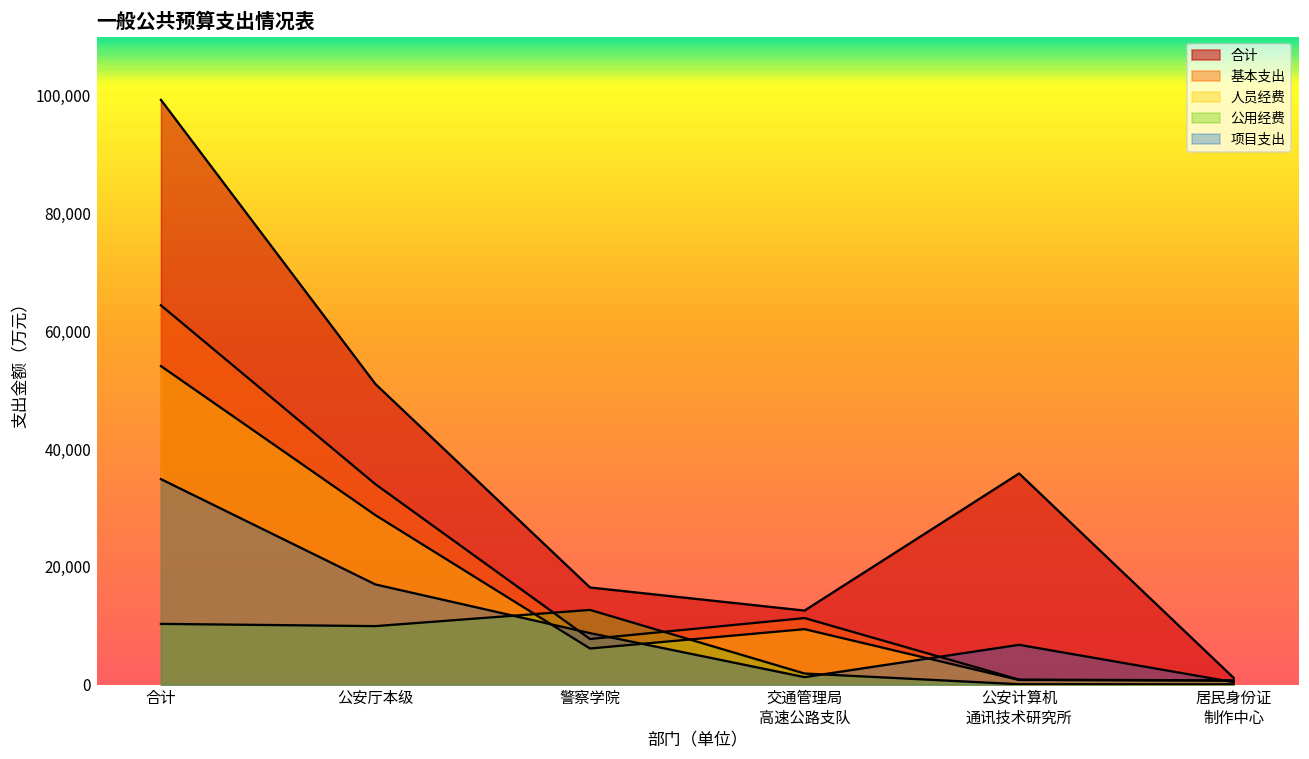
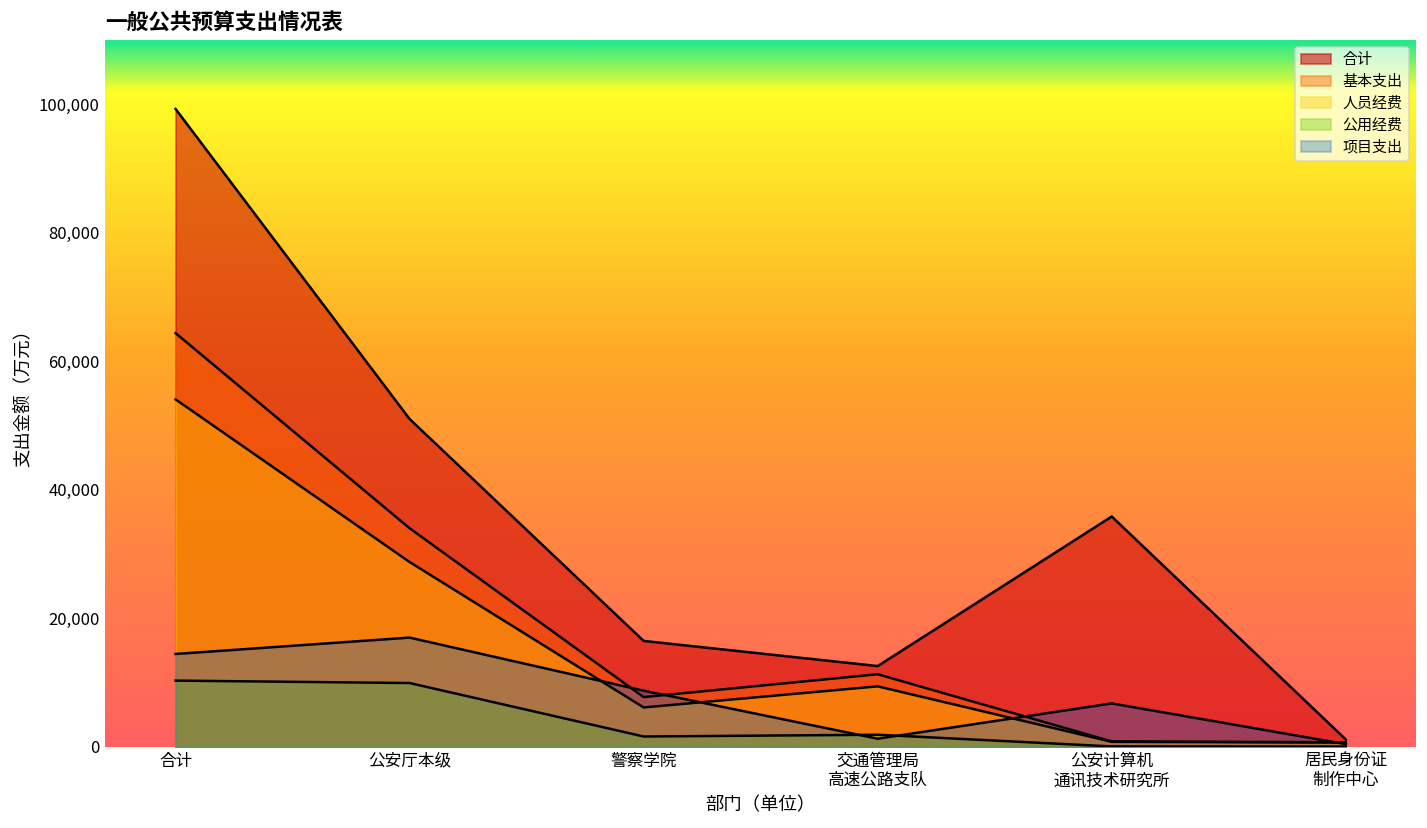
项目支出, 合计: 35,000 -> 14,000
公用经费, 警察学院: 13,000 -> 2,000
